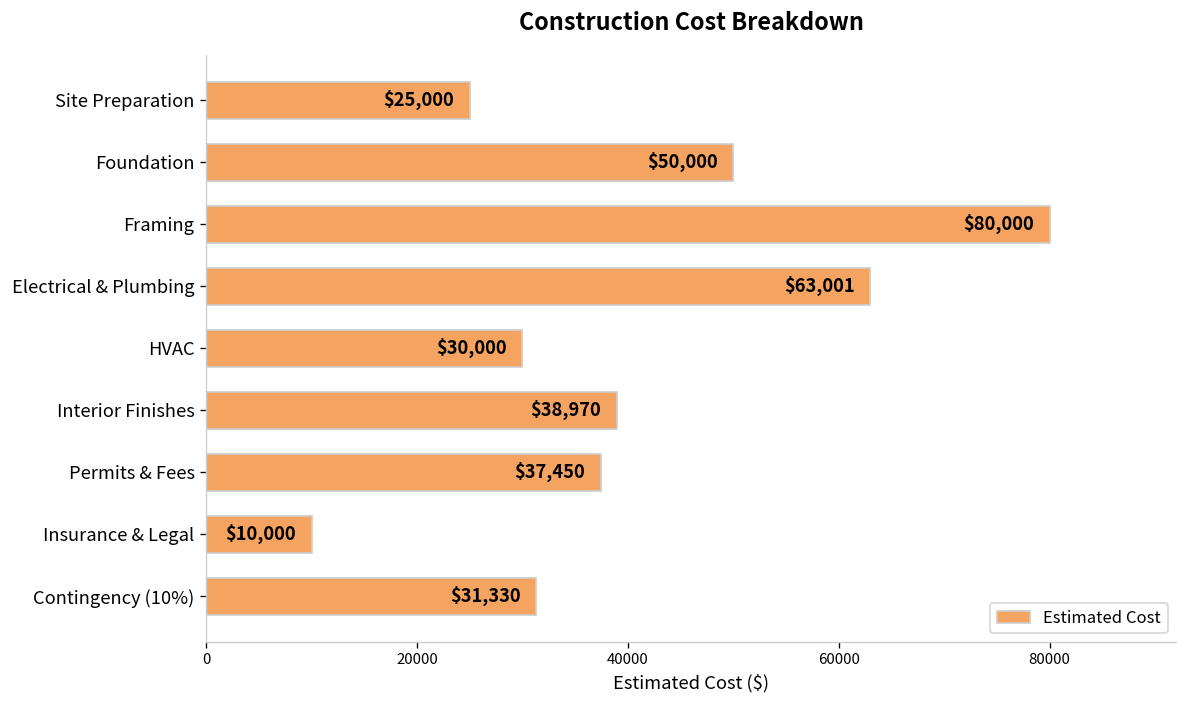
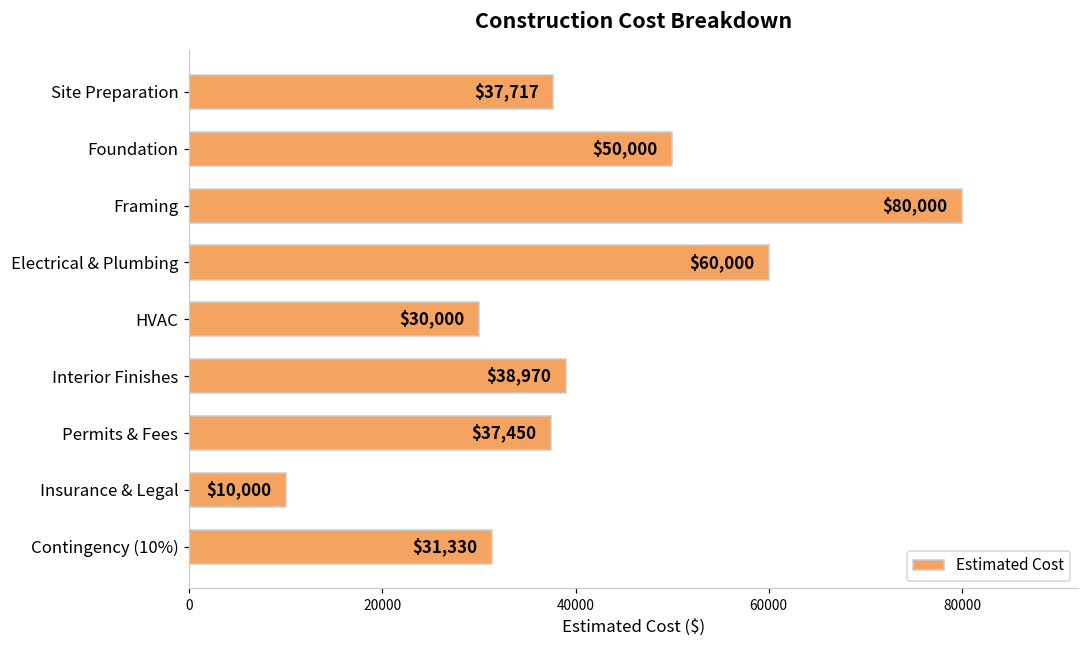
Site Preparation: $25,000 -> $37,717
Electrical & Plumbing: $63,001 -> $60,000
